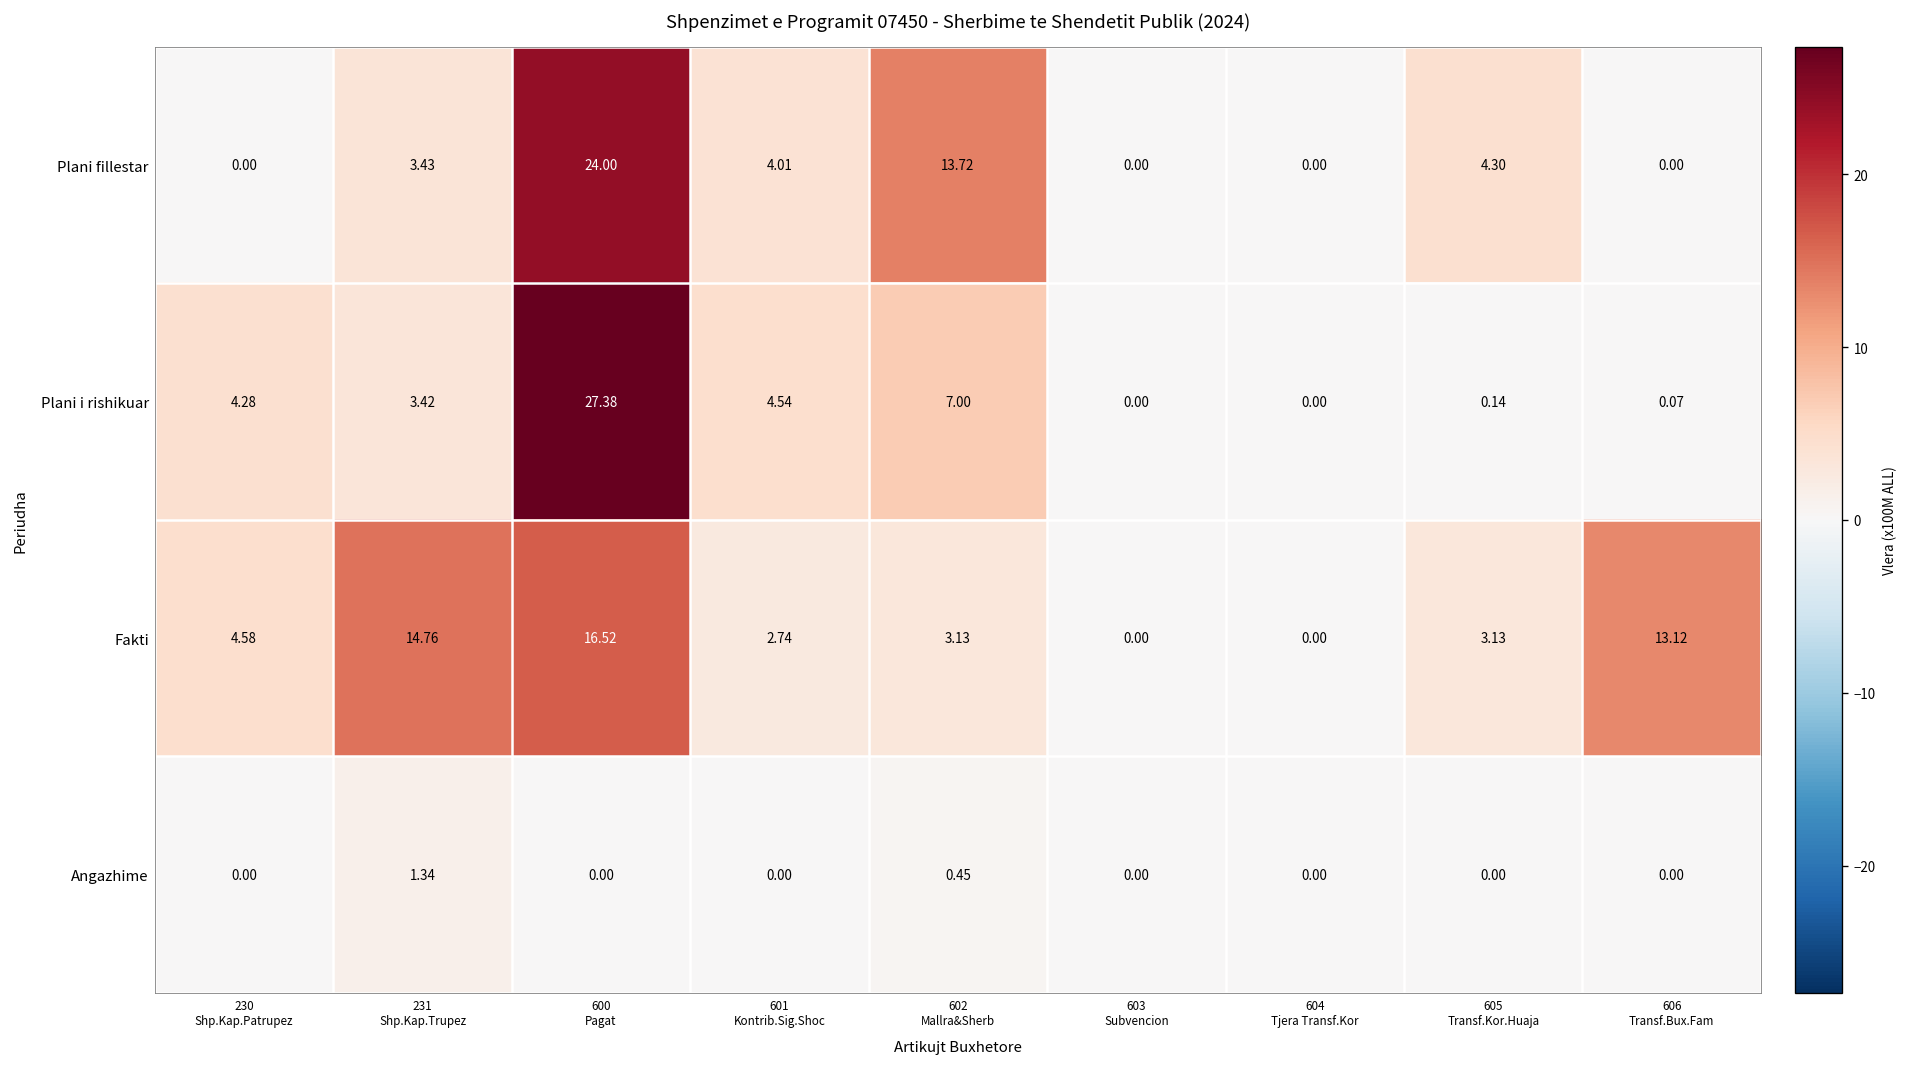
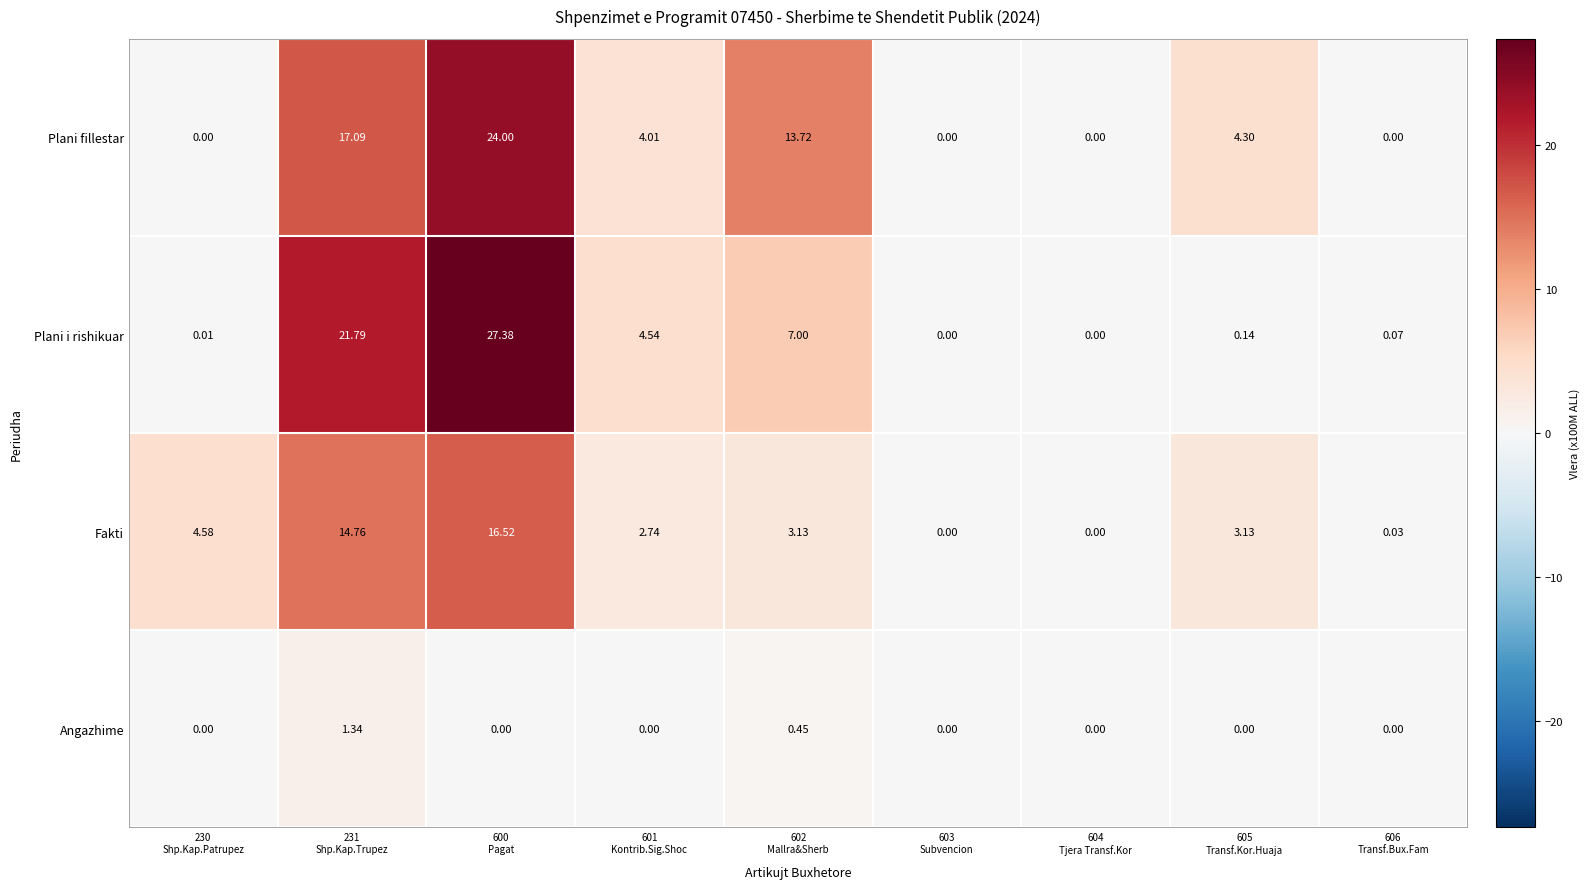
Plani fillestar, 231 Shp.Kap.Trupez: 3.43 -> 17.09
Plani i rishikuar, 230 Shp.Kap.Patrupez: 4.28 -> 0.01
Plani i rishikuar, 231 Shp.Kap.Trupez: 3.42 -> 21.79
Fakti, 606 Transf.Bux.Fam: 13.12 -> 0.03
